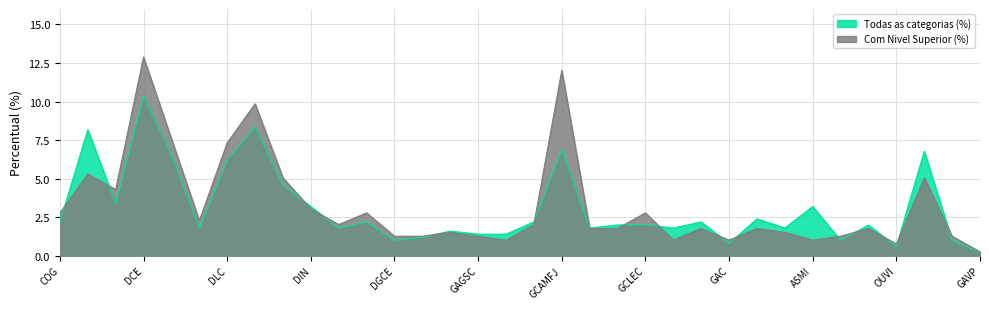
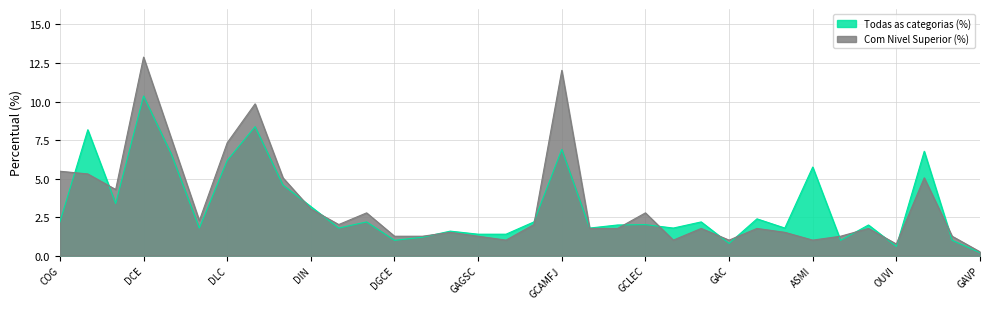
Com Nivel Superior (%), COG: 2.8 -> 5.5
Todas as categorias (%), ASMI: 3.2 -> 5.7
